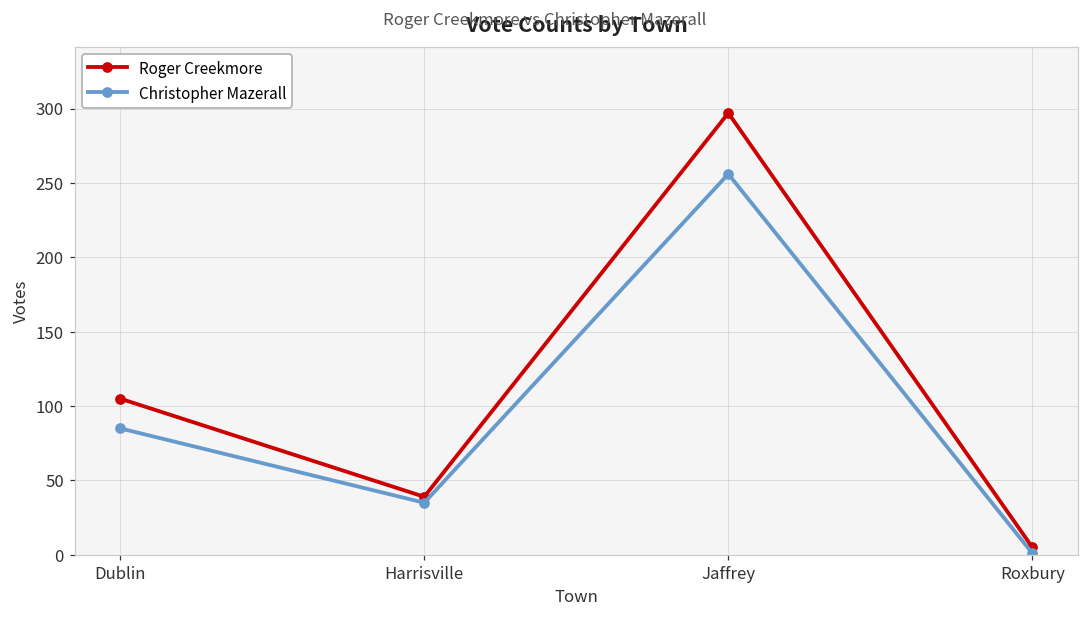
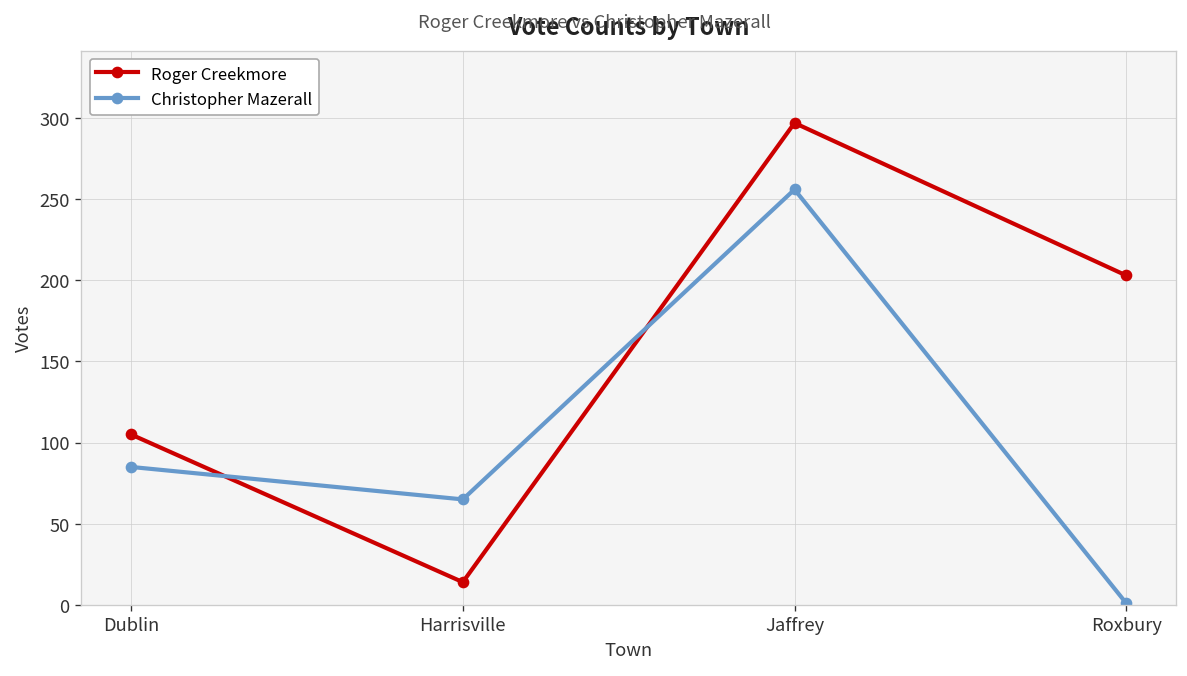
Roger Creekmore, Harrisville: 39 -> 14
Christopher Mazerall, Harrisville: 35 -> 65
Roger Creekmore, Roxbury: 5 -> 203
